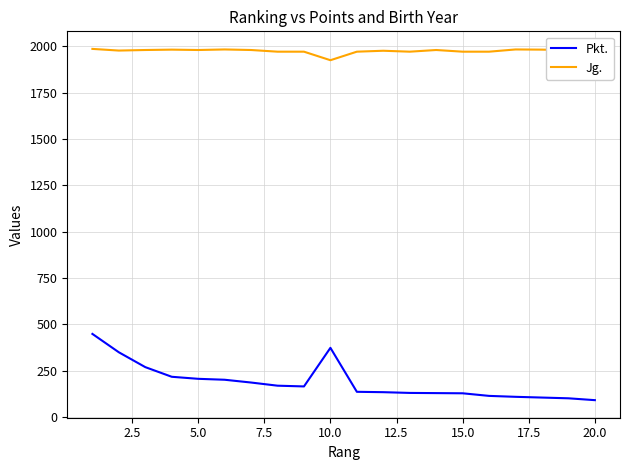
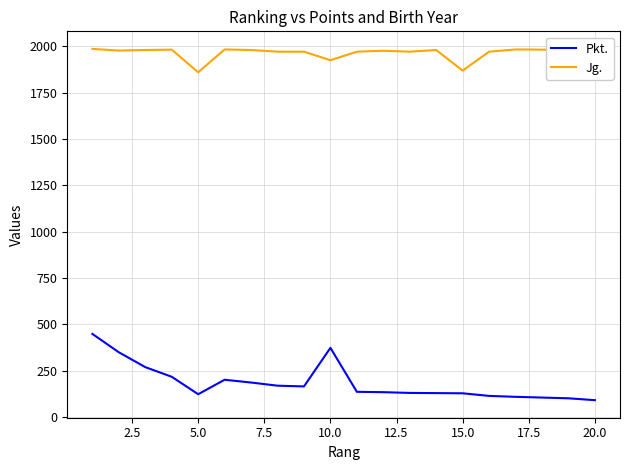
Pkt., 5.0: 210 -> 120
Jg., 5.0: 1980 -> 1860
Jg., 15.0: 1970 -> 1870
